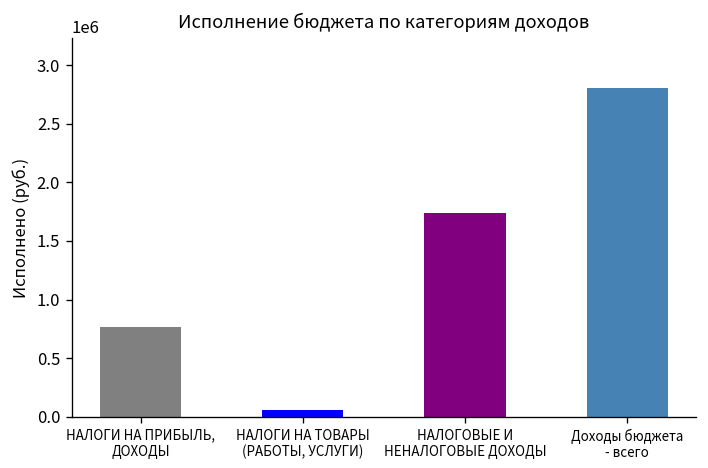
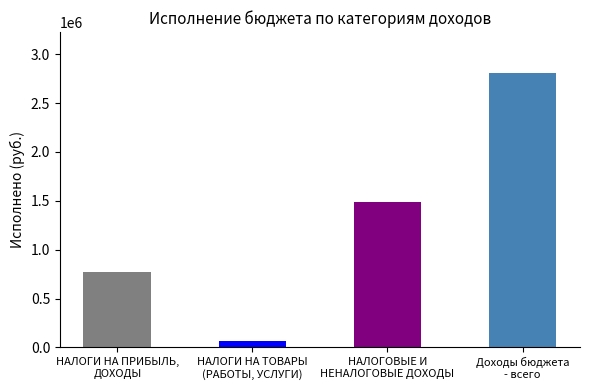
НАЛОГОВЫЕ И НЕНАЛОГОВЫЕ ДОХОДЫ: 1700000 -> 1500000
